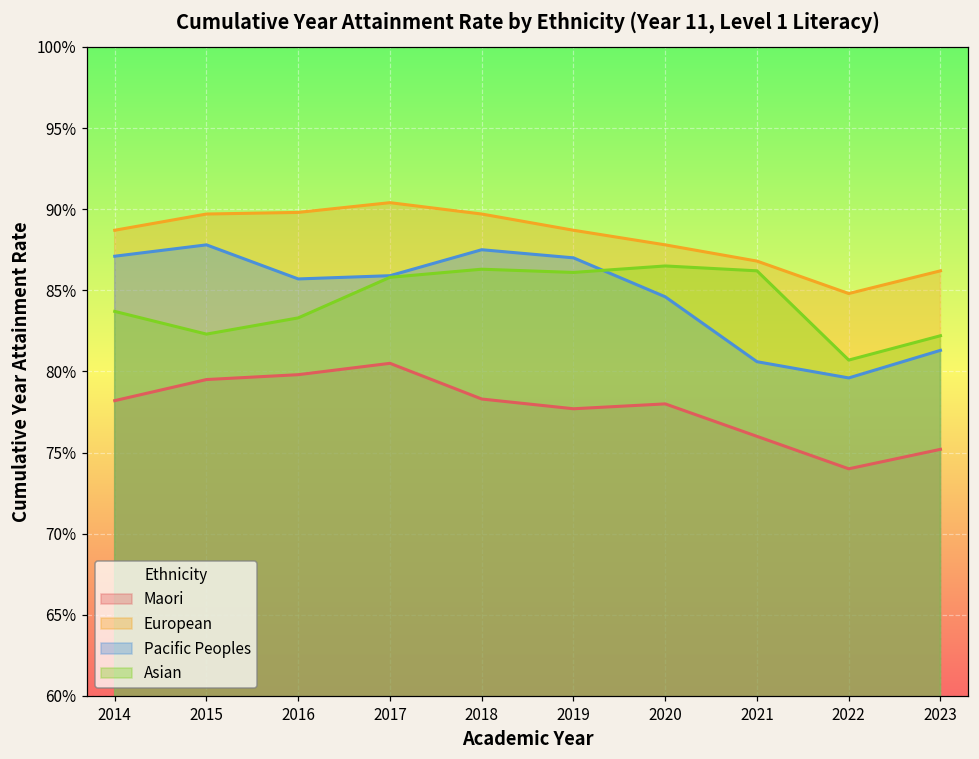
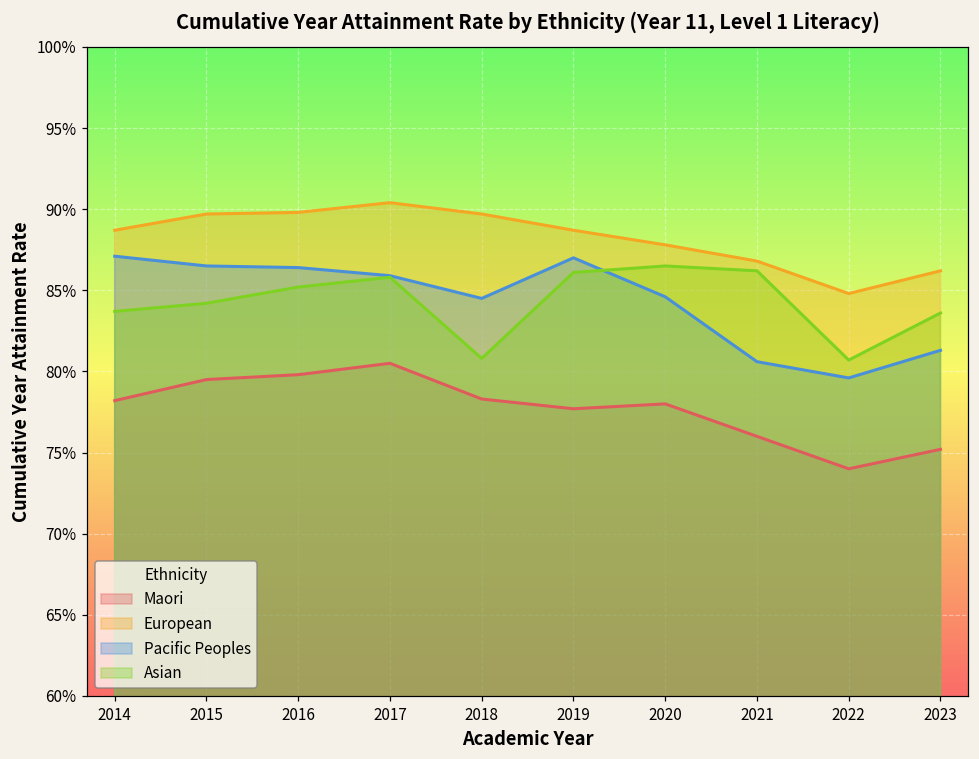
Pacific Peoples, 2015: 87.8% -> 86.5%
Asian, 2015: 82.3% -> 84.2%
Pacific Peoples, 2016: 85.7% -> 86.4%
Asian, 2016: 83.3% -> 85.2%
Pacific Peoples, 2018: 87.5% -> 84.5%
Asian, 2018: 86.3% -> 80.8%
Asian, 2023: 82.2% -> 83.6%
